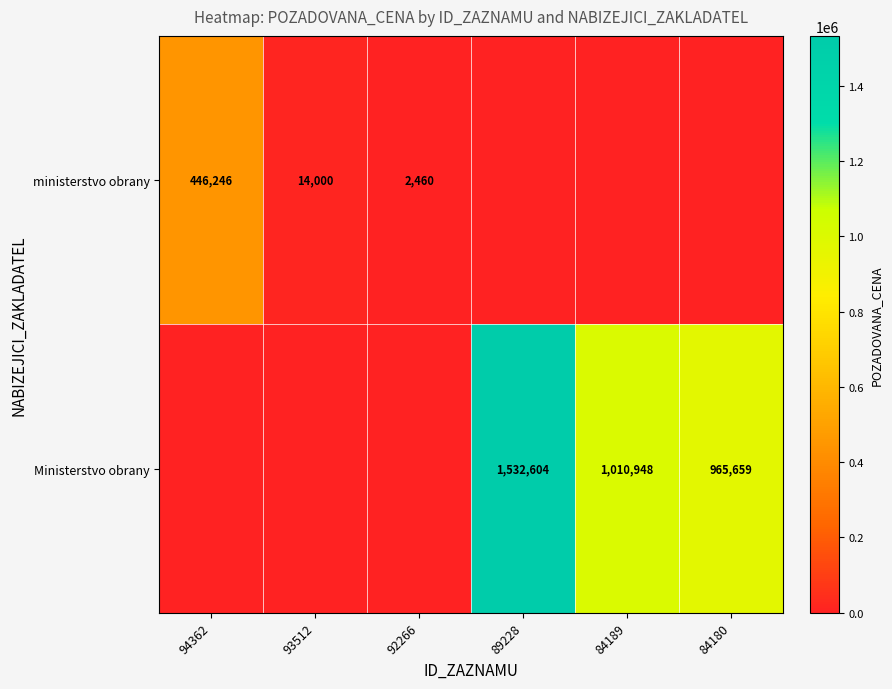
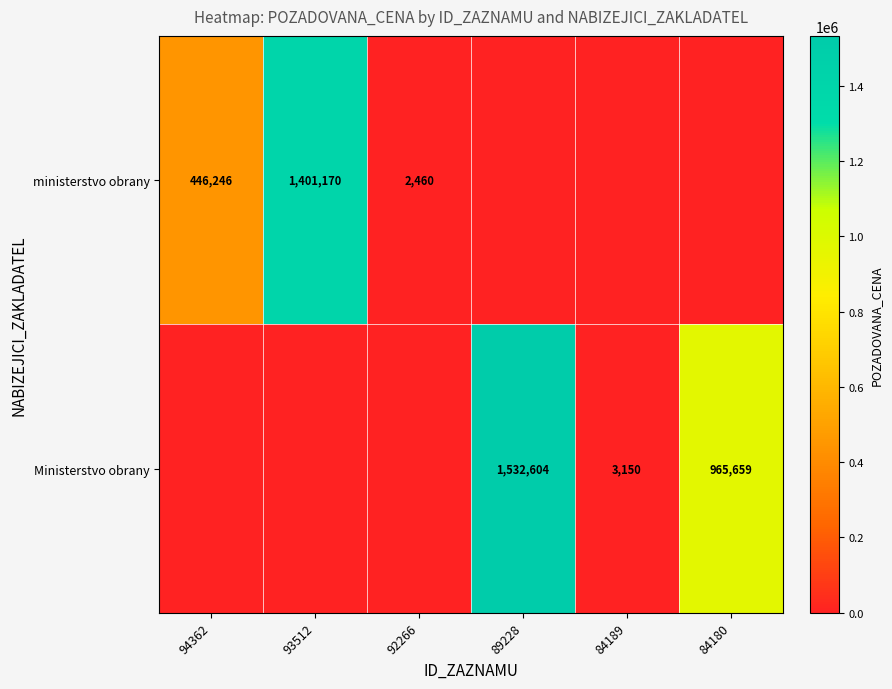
ministerstvo obrany, 93512: 14,000 -> 1,401,170
Ministerstvo obrany, 84189: 1,010,948 -> 3,150
